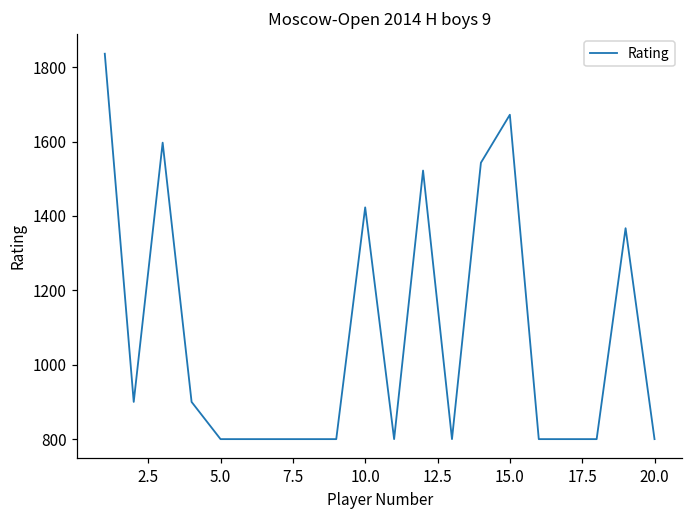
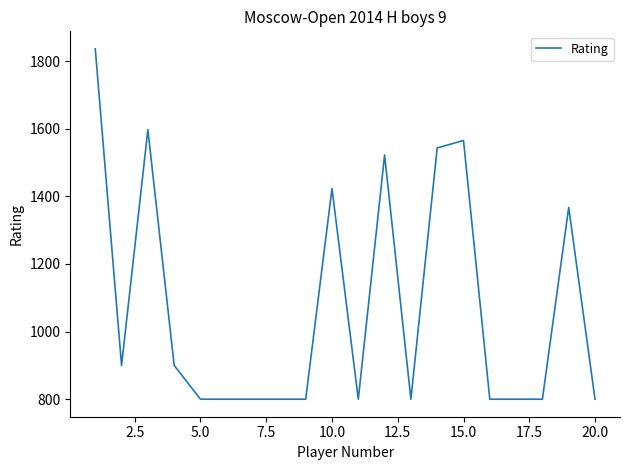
15.0: 1670 -> 1570
